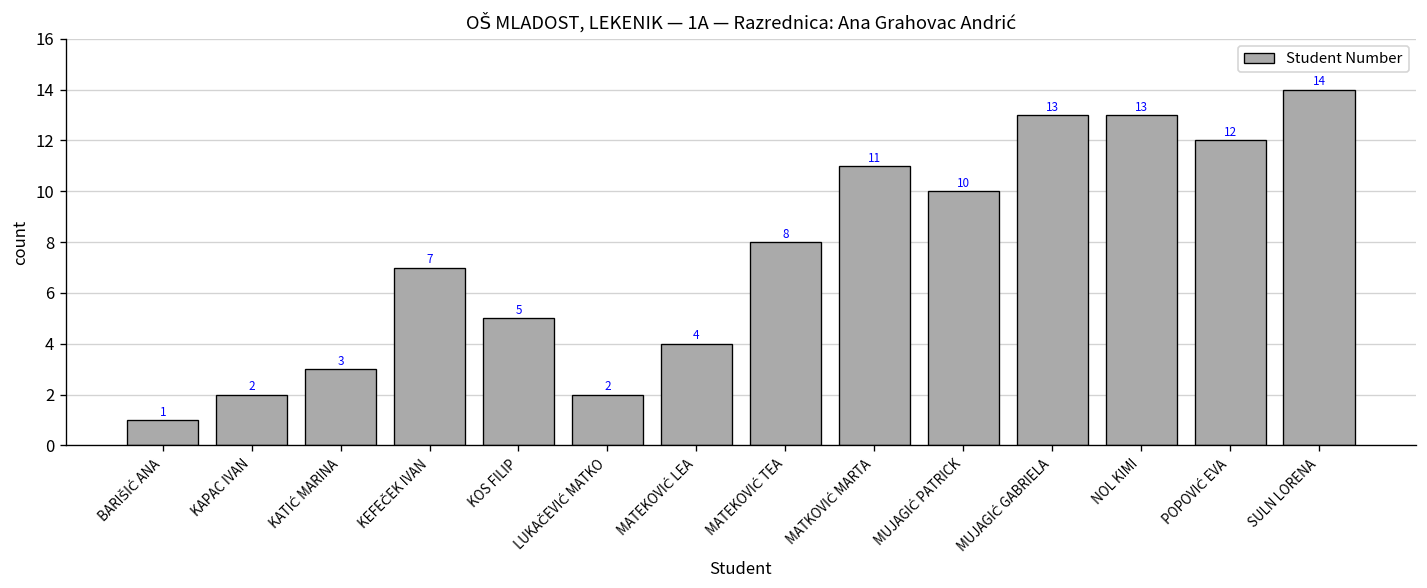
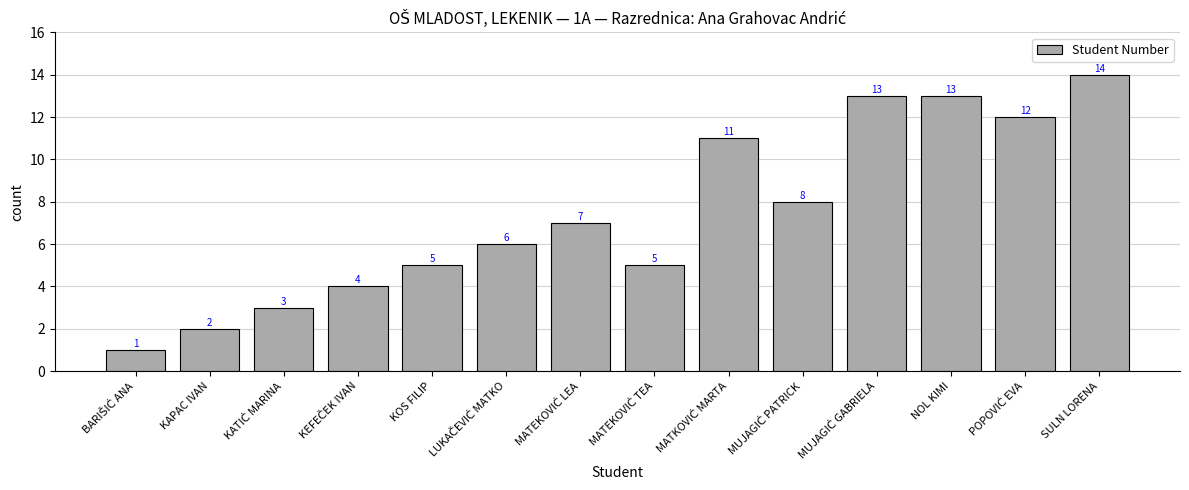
KEFEČEK IVAN: 7 -> 4
LUKAČEVIĆ MATKO: 2 -> 6
MATEKOVIĆ LEA: 4 -> 7
MATEKOVIĆ TEA: 8 -> 5
MUJAGIĆ PATRICK: 10 -> 8
